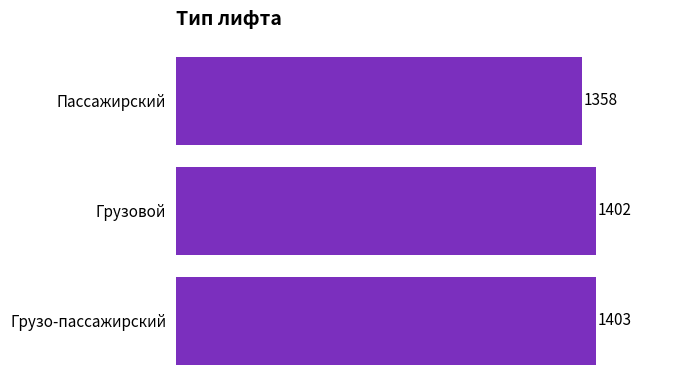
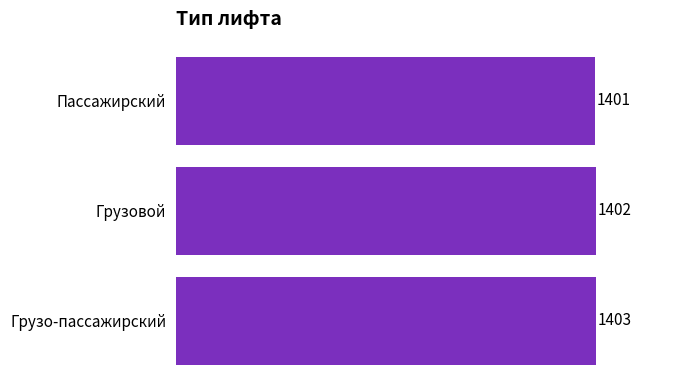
Пассажирский: 1358 -> 1401
